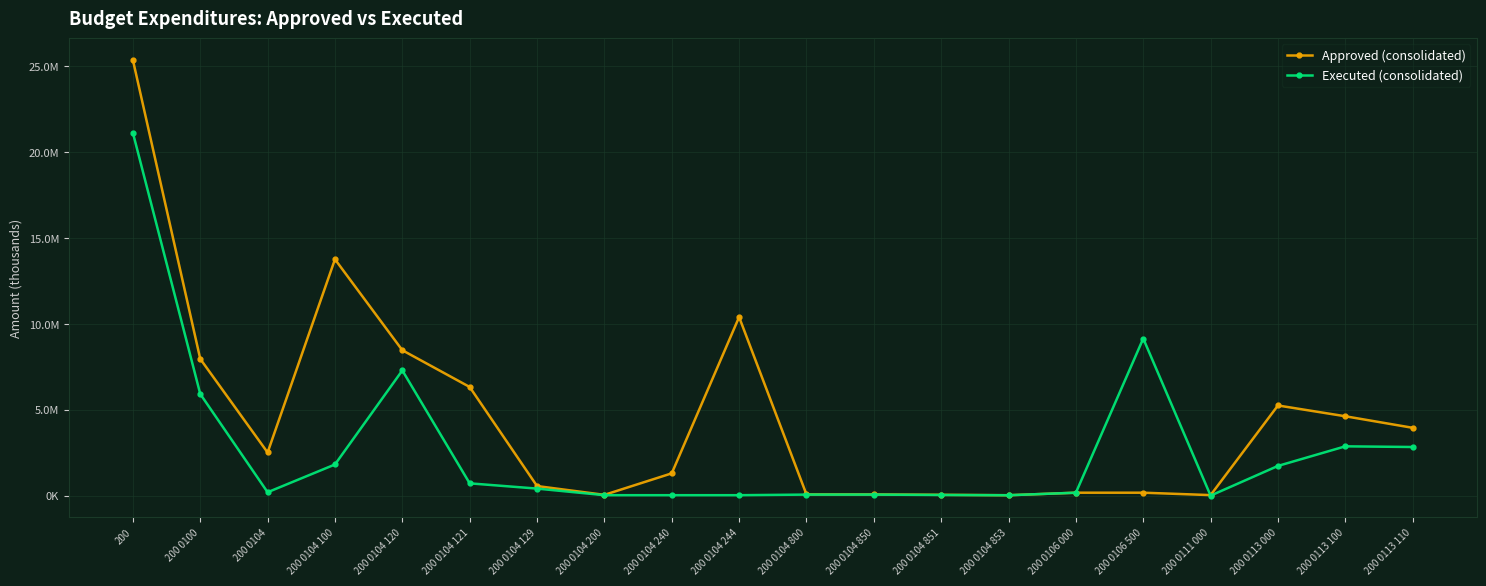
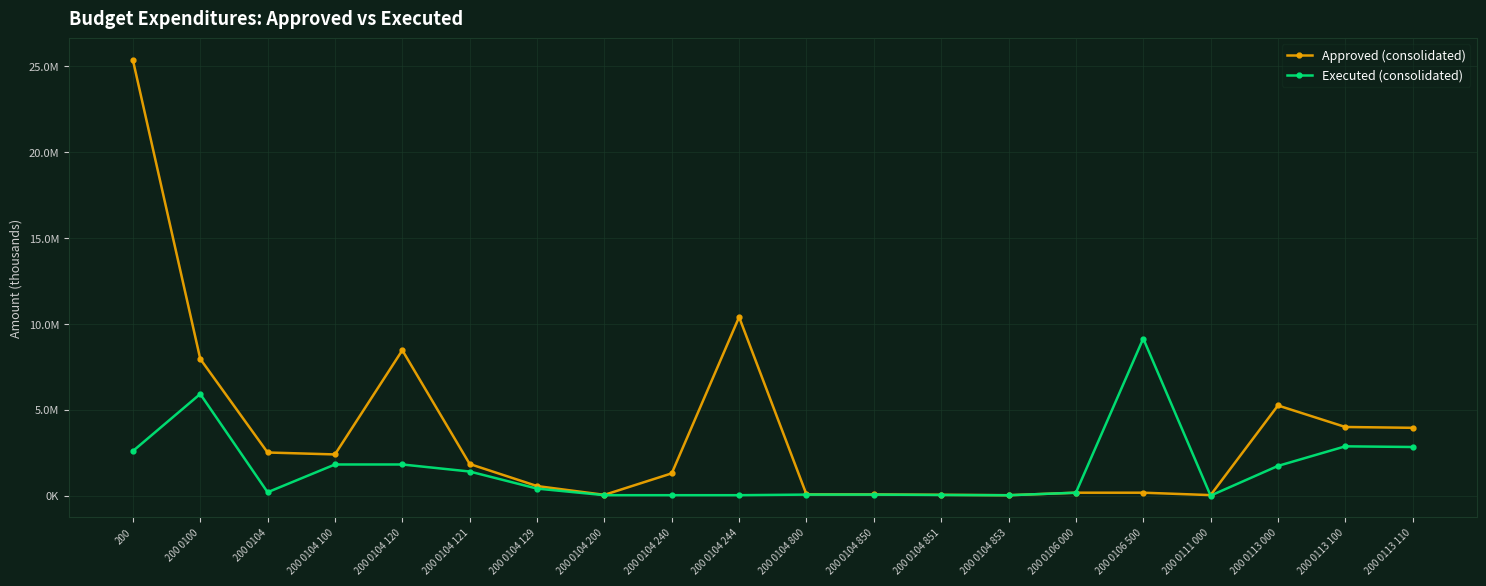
Executed (consolidated), 200: 21100000 -> 2600000
Approved (consolidated), 200 0104 100: 13800000 -> 2400000
Executed (consolidated), 200 0104 120: 7300000 -> 1800000
Approved (consolidated), 200 0104 121: 6300000 -> 1800000
Executed (consolidated), 200 0104 121: 700000 -> 1400000
Approved (consolidated), 200 0113 100: 4600000 -> 4000000
